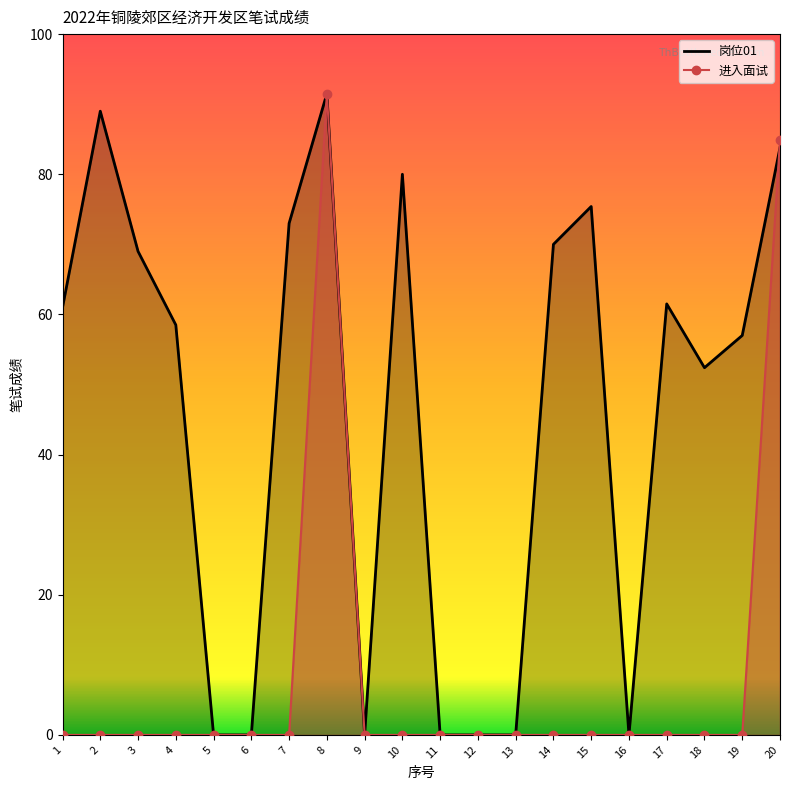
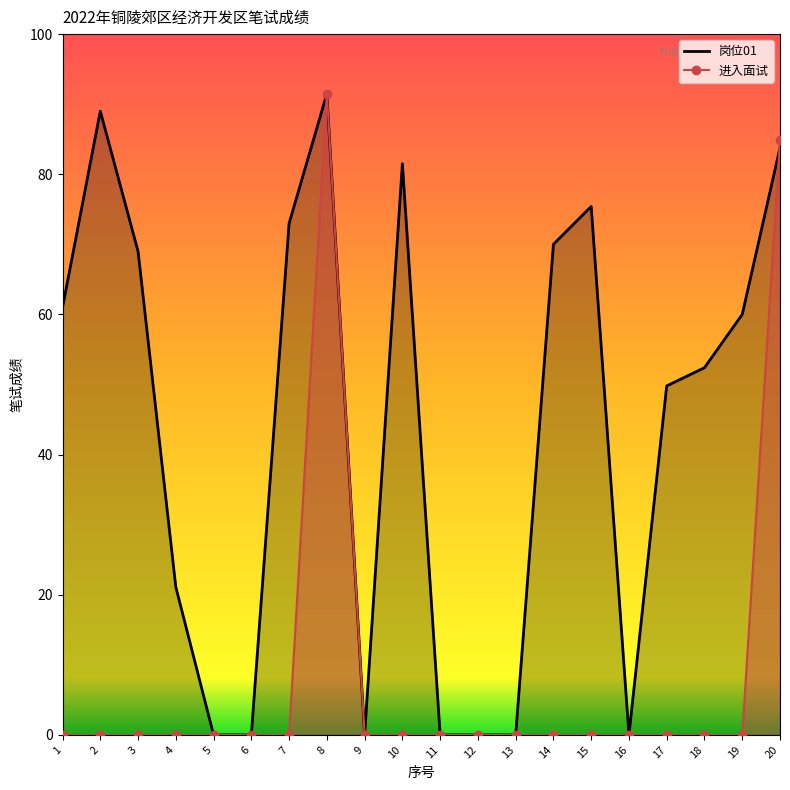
岗位01, 4: 59 -> 21
岗位01, 10: 80 -> 82
岗位01, 17: 62 -> 50
岗位01, 19: 57 -> 60
